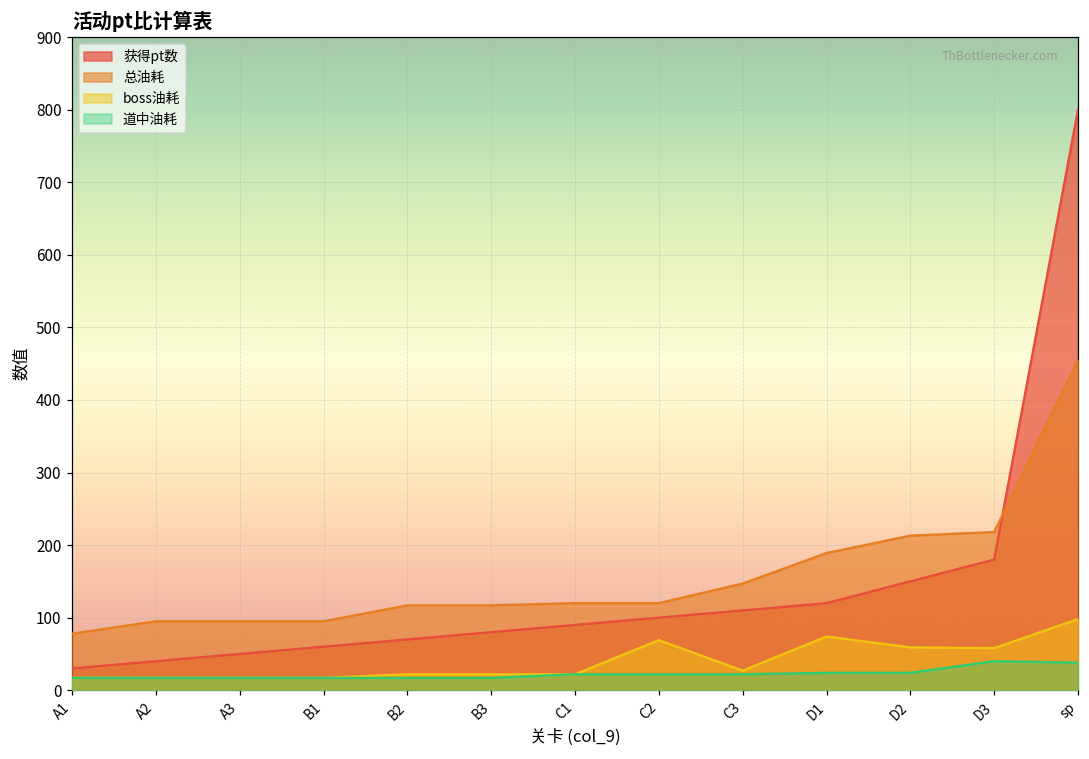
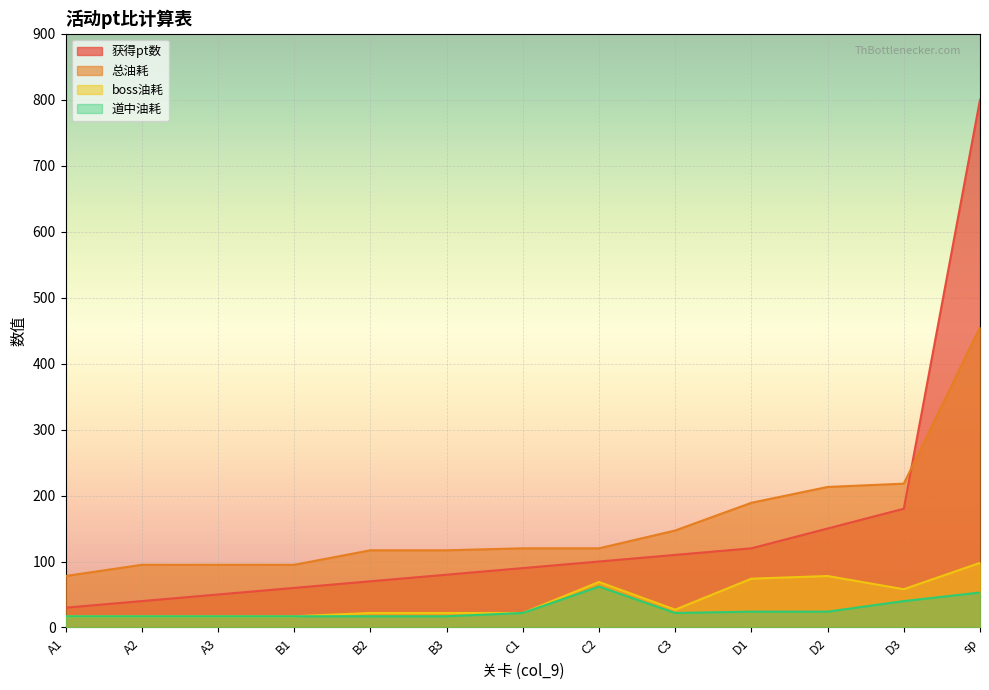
道中油耗, C2: 20 -> 60
boss油耗, D2: 60 -> 80
道中油耗, sp: 40 -> 50
